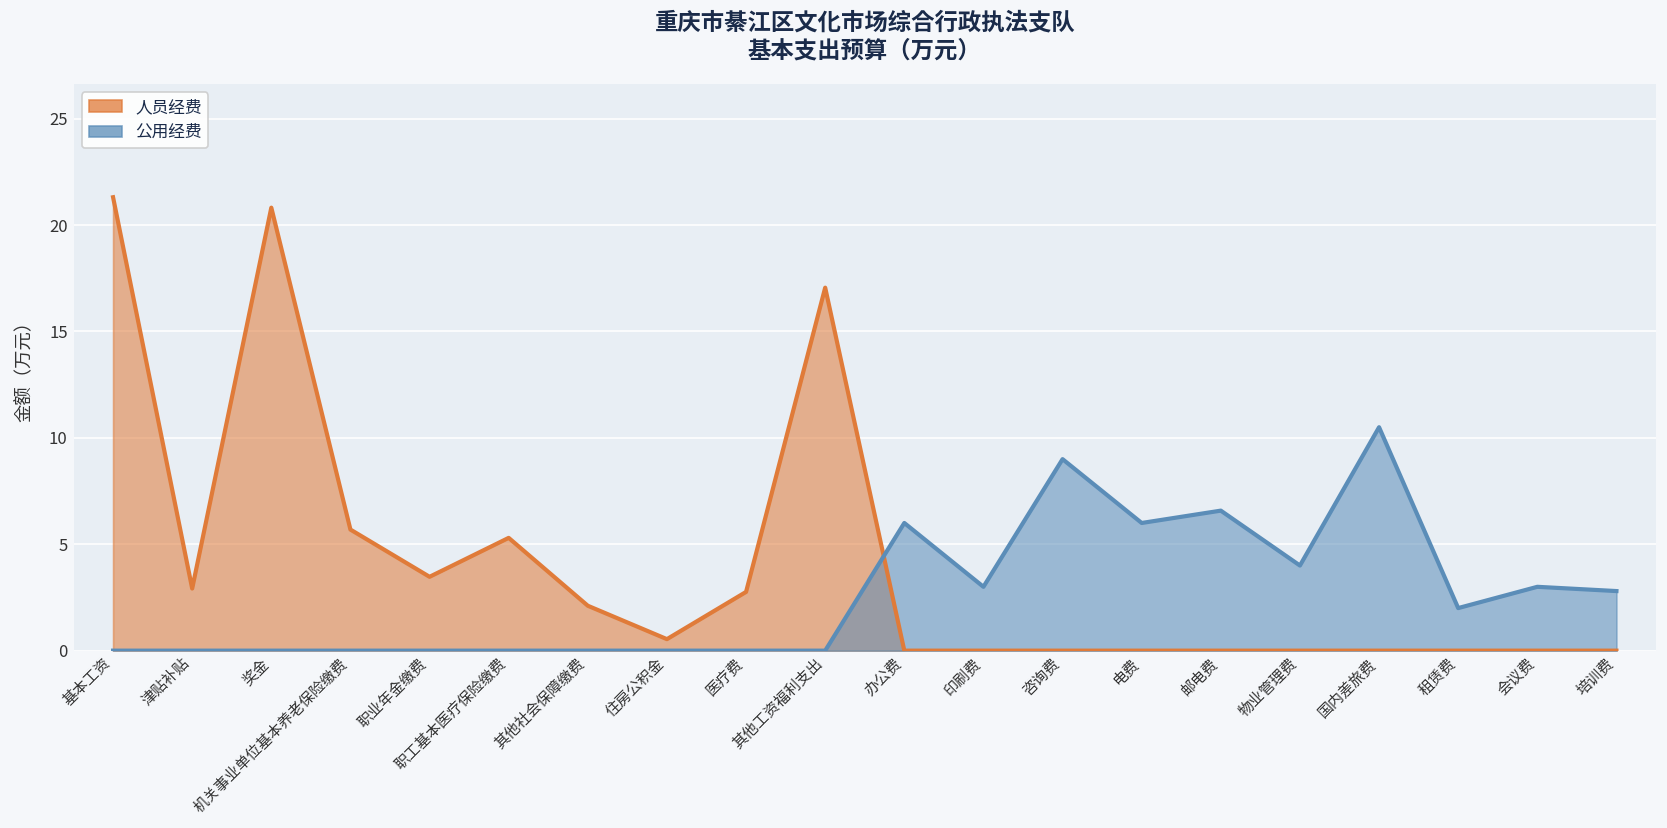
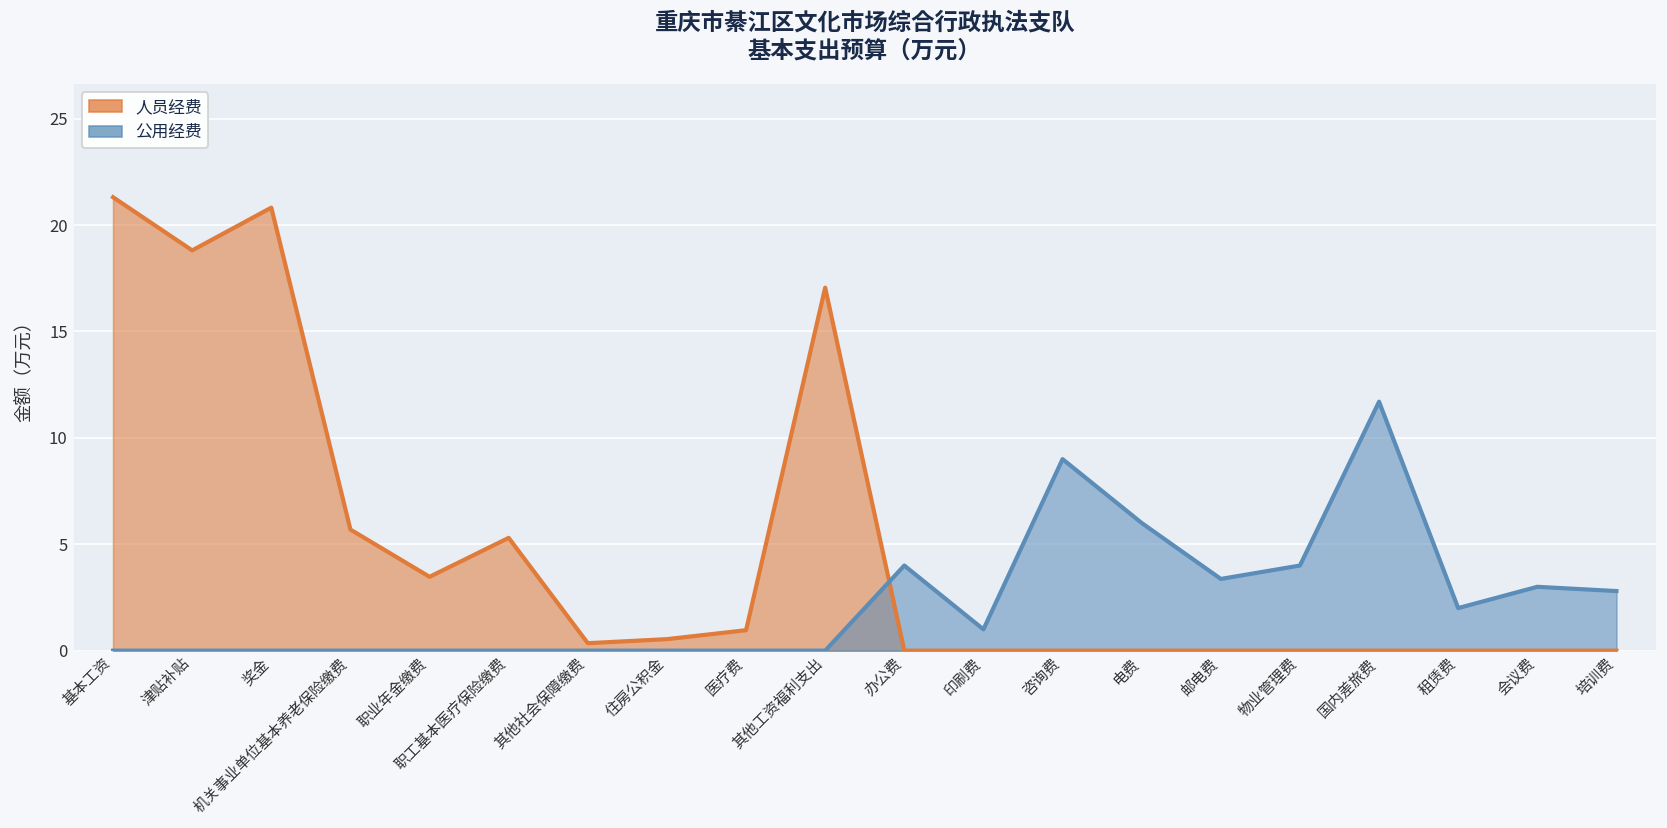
人员经费, 津贴补贴: 2.9 -> 18.8
人员经费, 其他社会保障缴费: 2.1 -> 0.4
人员经费, 医疗费: 2.8 -> 1.0
公用经费, 办公费: 6 -> 4
公用经费, 印刷费: 3 -> 1
公用经费, 邮电费: 6.6 -> 3.4
公用经费, 国内差旅费: 10.5 -> 11.7
